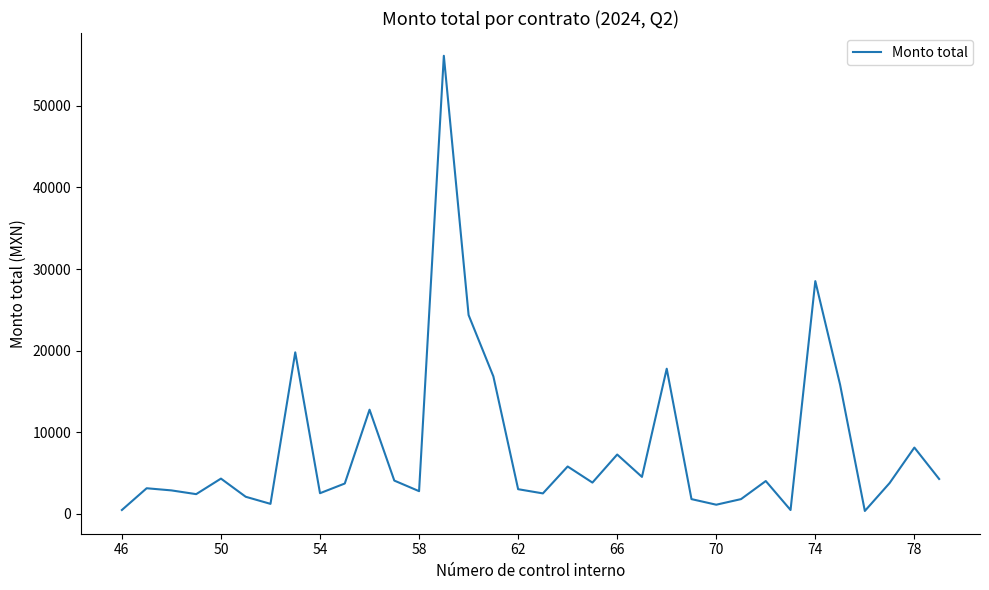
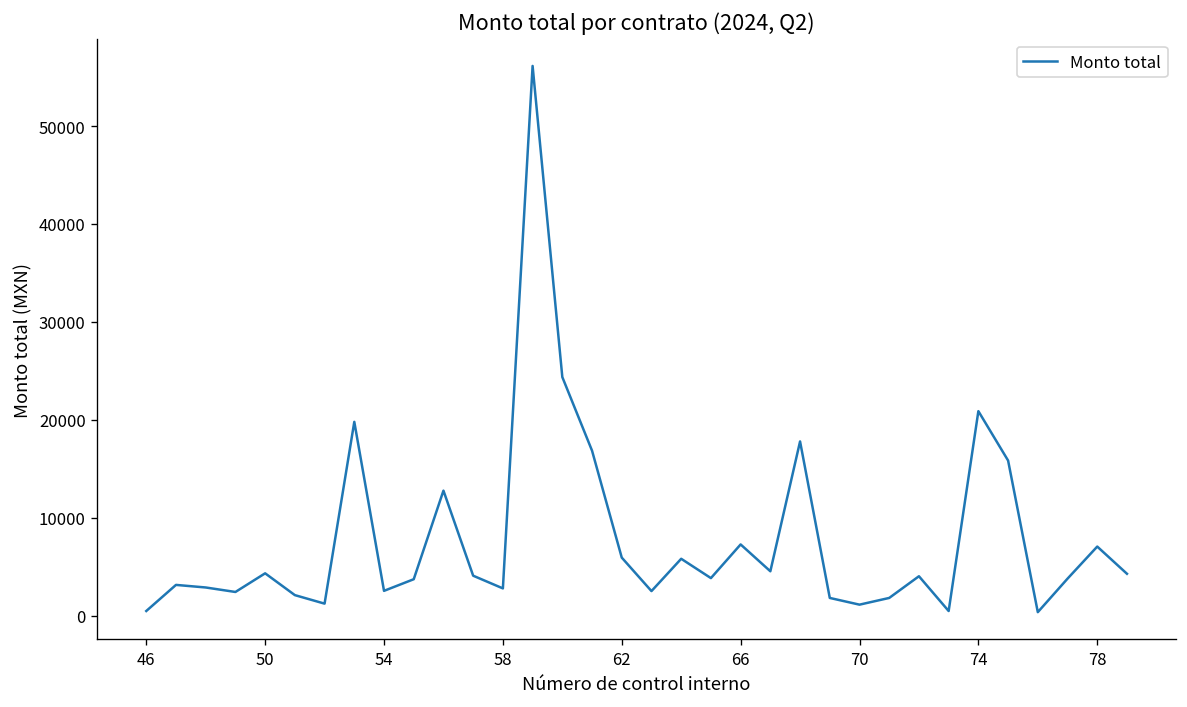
62: 3000 -> 6000
74: 29000 -> 21000
78: 8000 -> 7000
